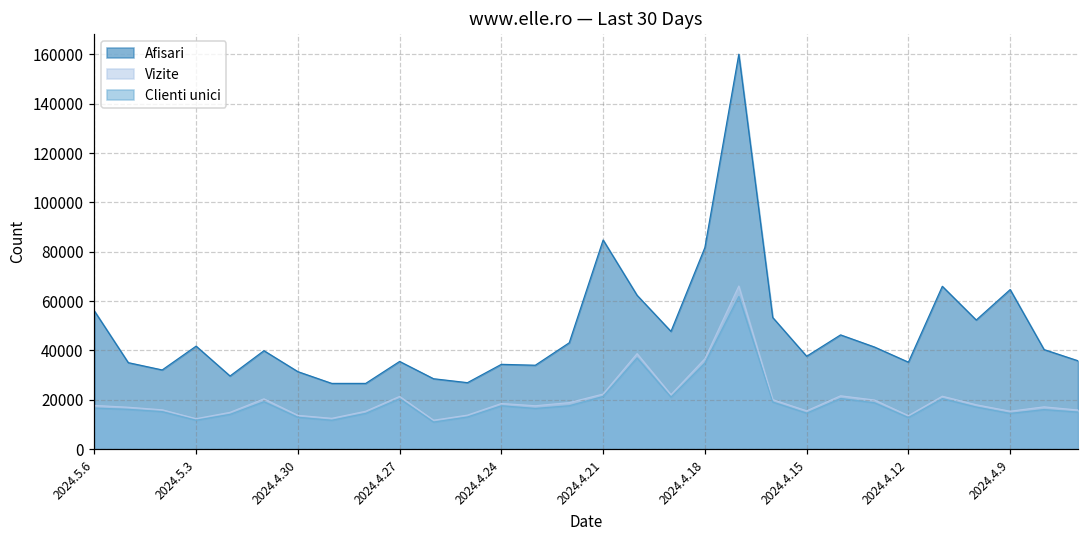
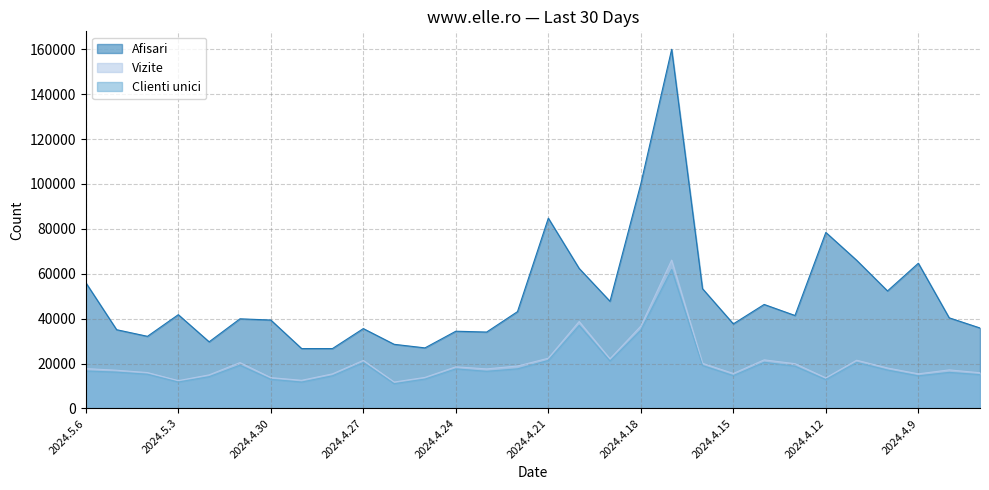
Afisari, 2024.4.30: 31000 -> 39000
Afisari, 2024.4.18: 82000 -> 100000
Afisari, 2024.4.12: 35000 -> 78000
